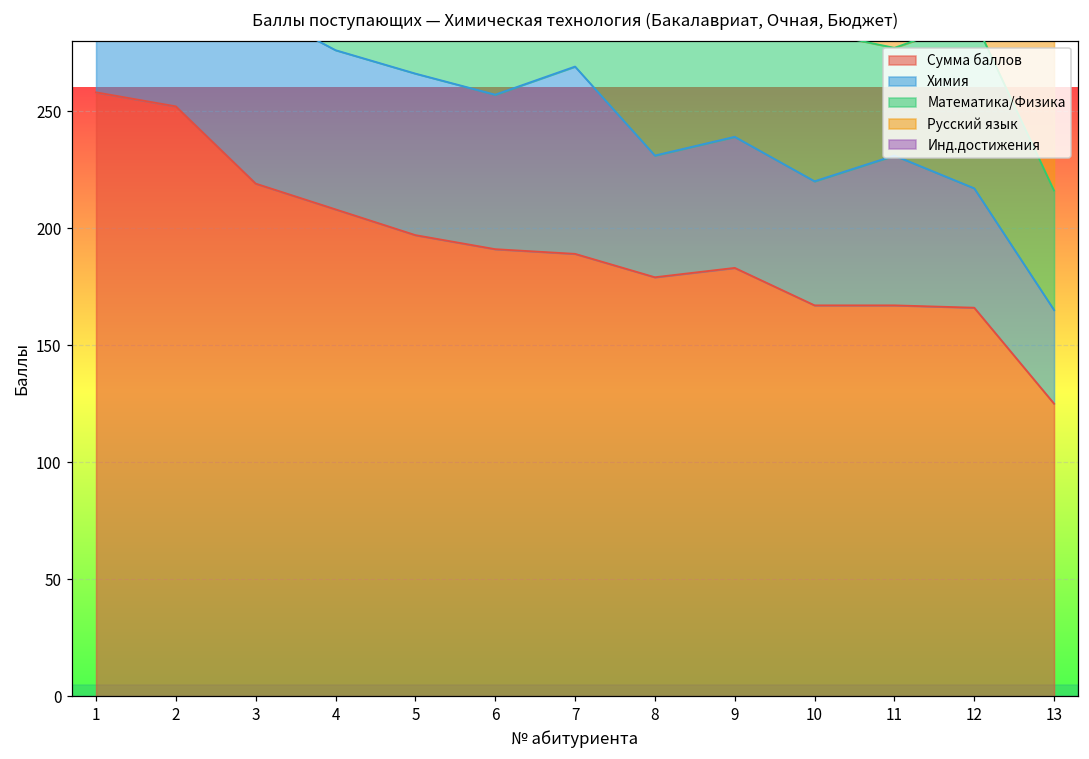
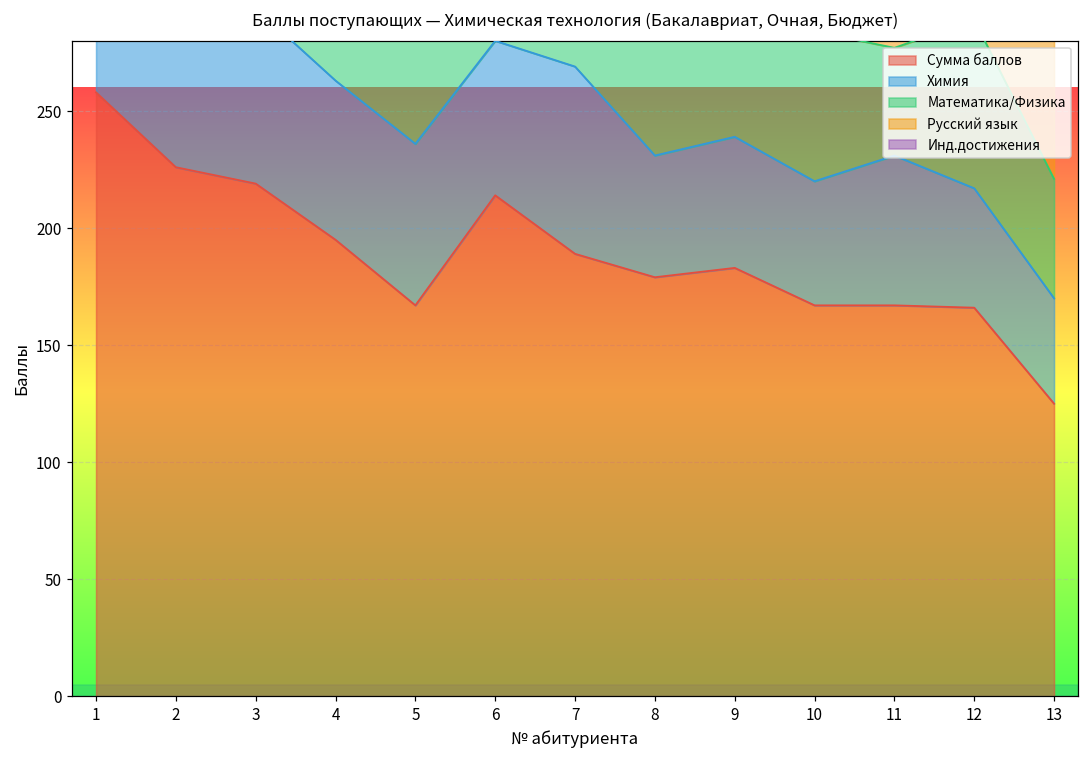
Сумма баллов, 2: 252 -> 226
Сумма баллов, 4: 208 -> 195
Сумма баллов, 5: 197 -> 167
Сумма баллов, 6: 191 -> 214
Химия, 13: 40 -> 45
